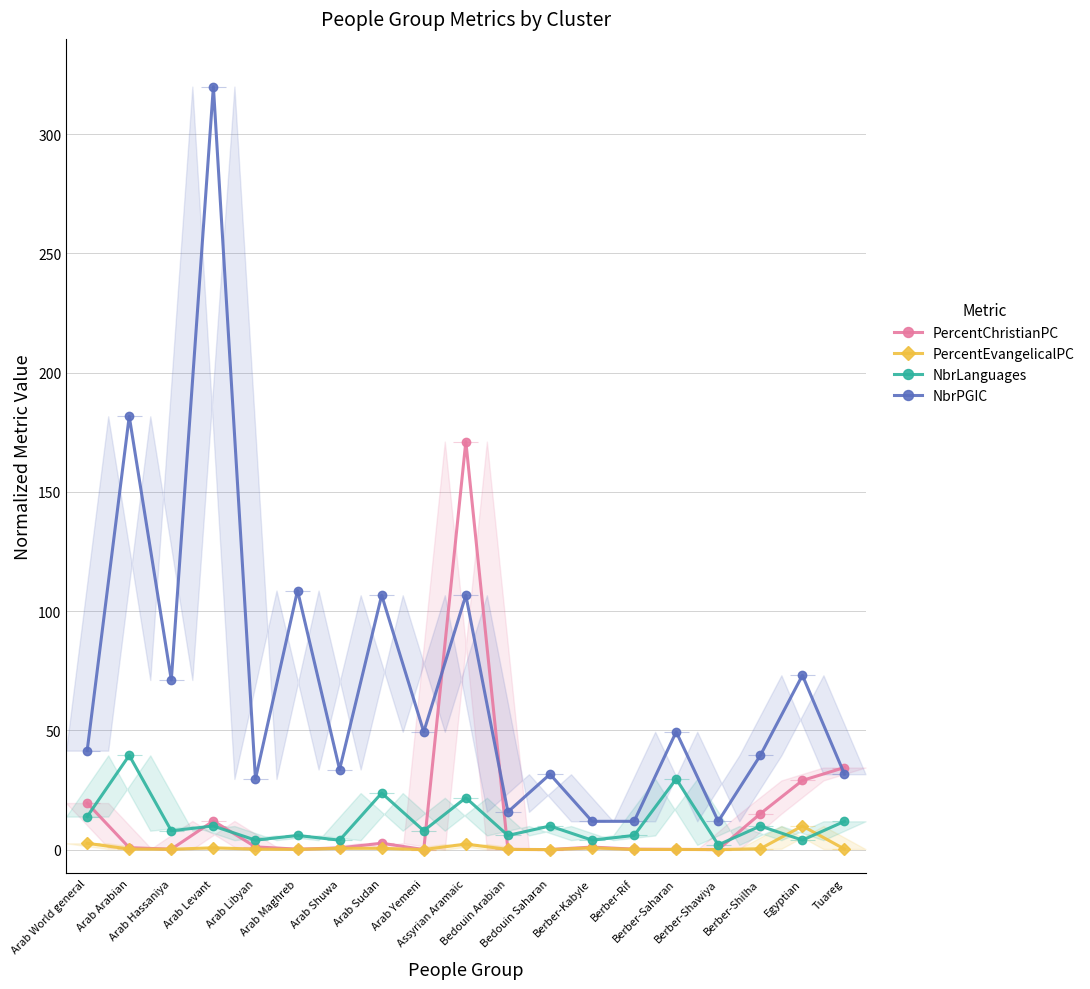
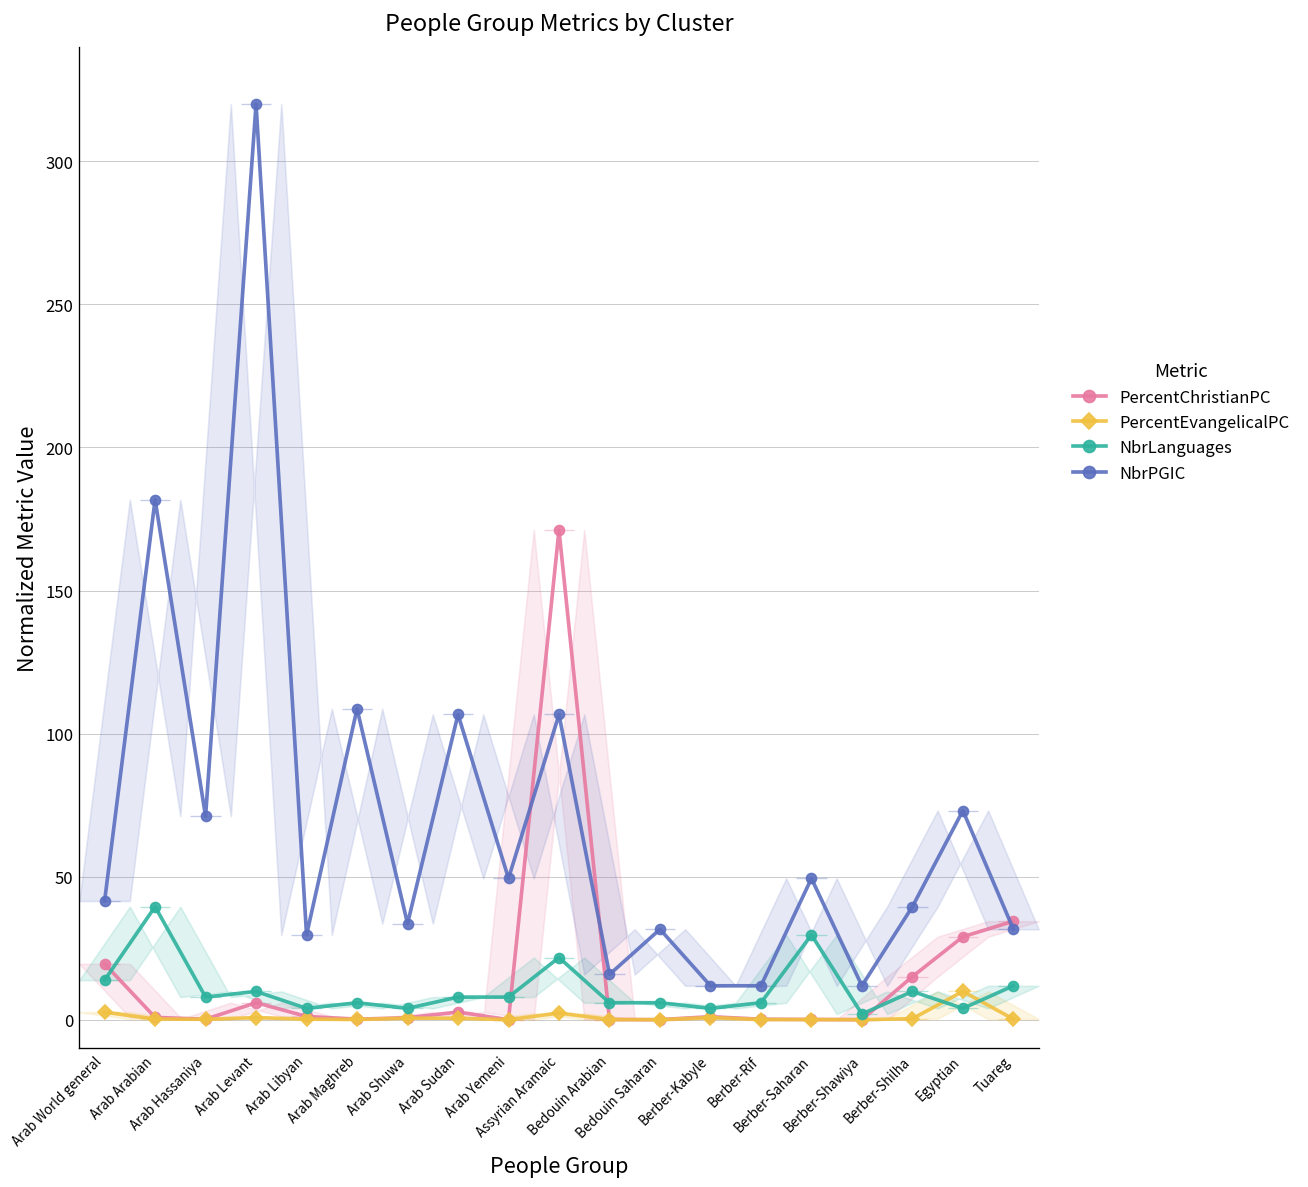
PercentChristianPC, Arab Levant: 12 -> 6
NbrLanguages, Arab Sudan: 24 -> 8
NbrLanguages, Bedouin Saharan: 10 -> 6
